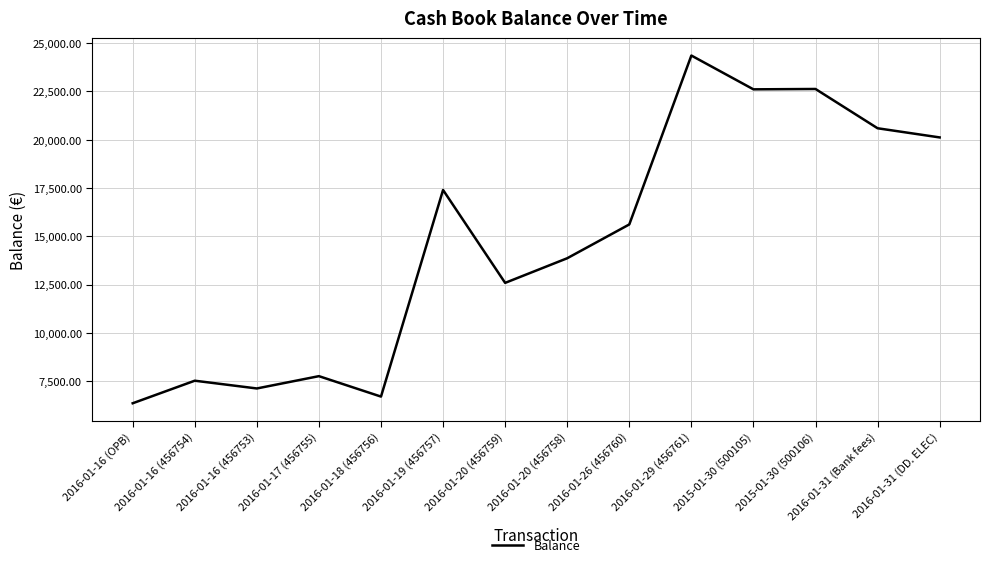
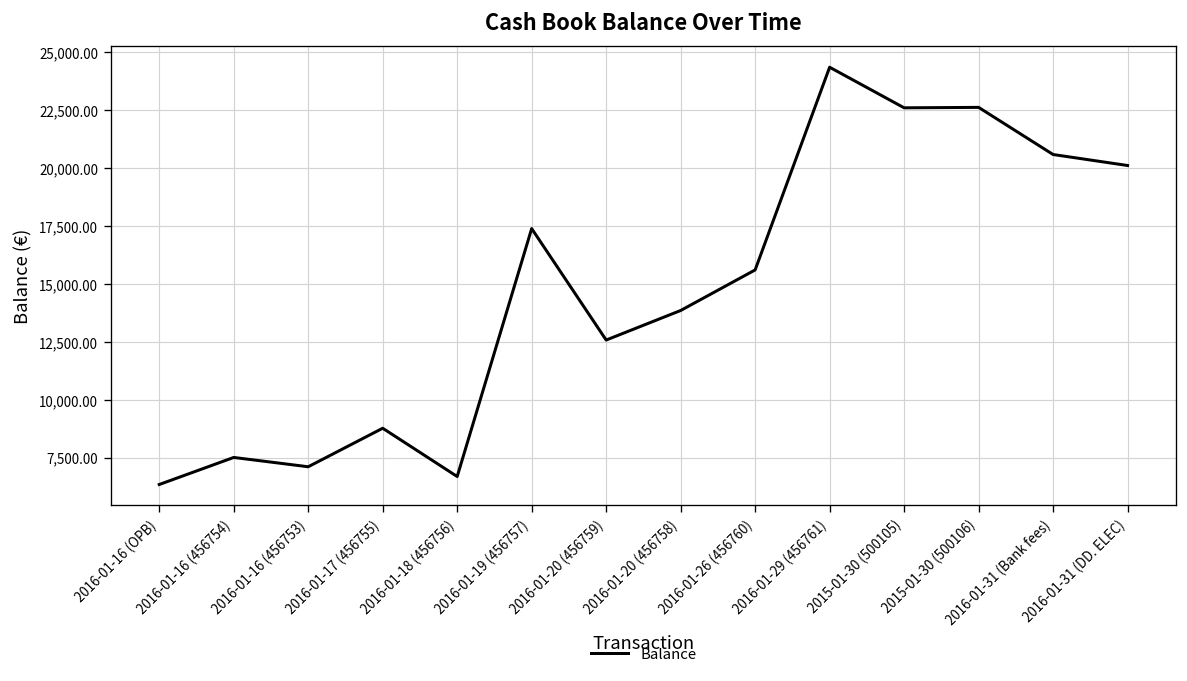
2016-01-17 (456755): 7,800 -> 8,800
